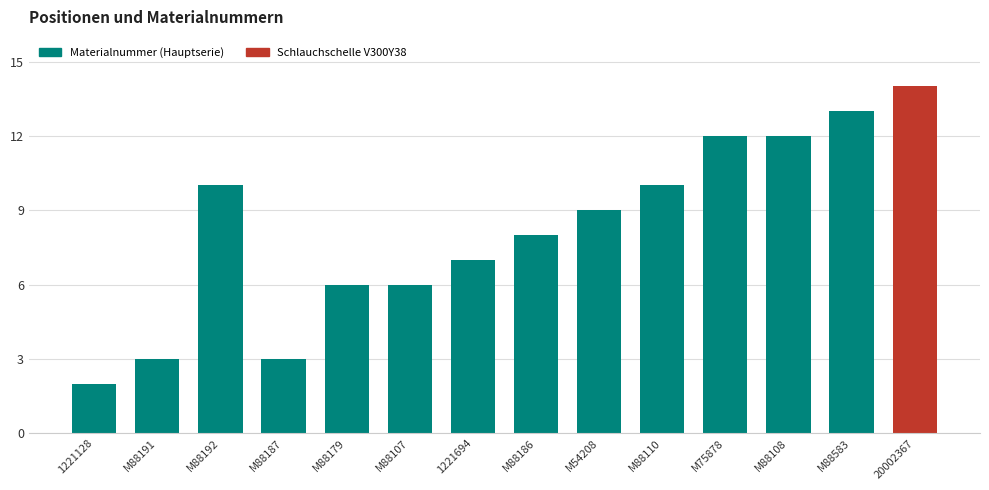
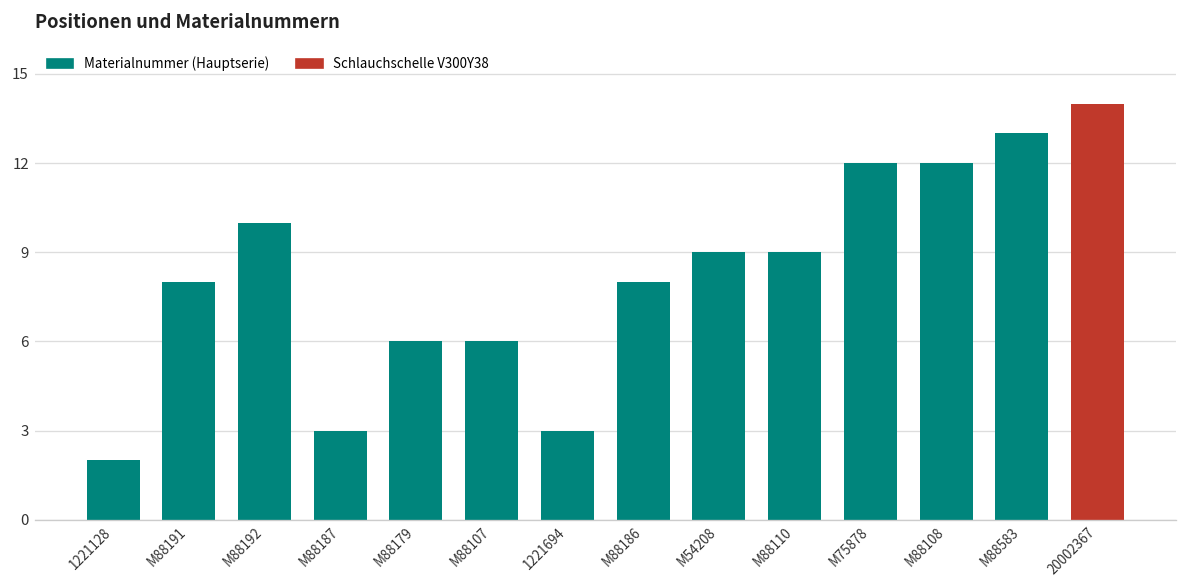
Materialnummer (Hauptserie), M88191: 3 -> 8
Materialnummer (Hauptserie), 1221694: 7 -> 3
Materialnummer (Hauptserie), M88110: 10 -> 9
